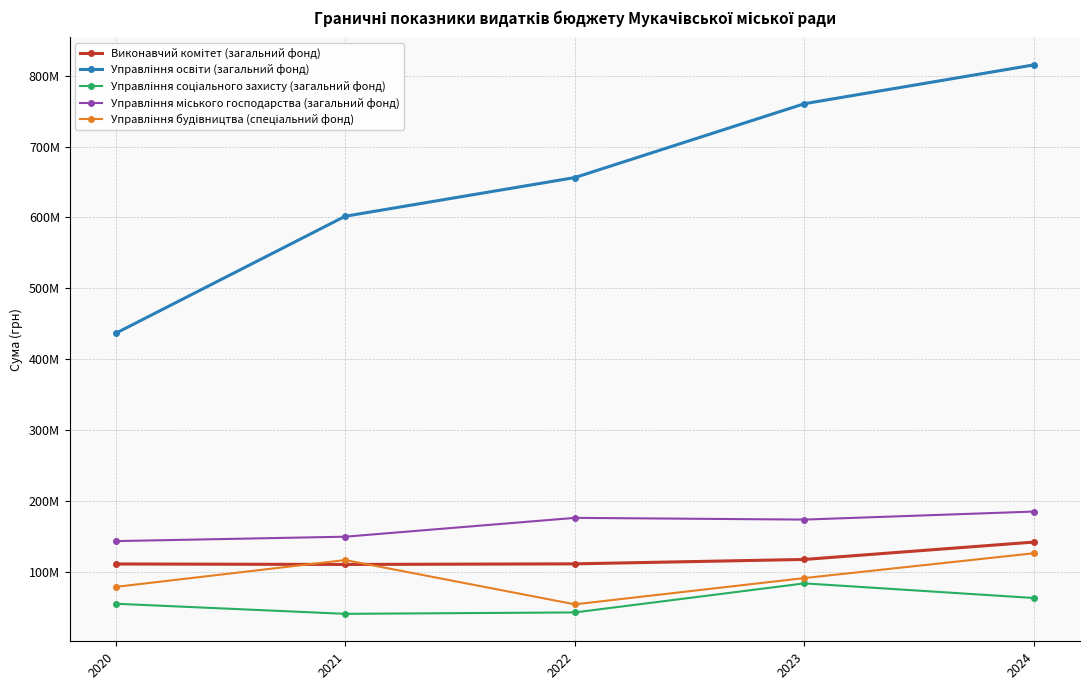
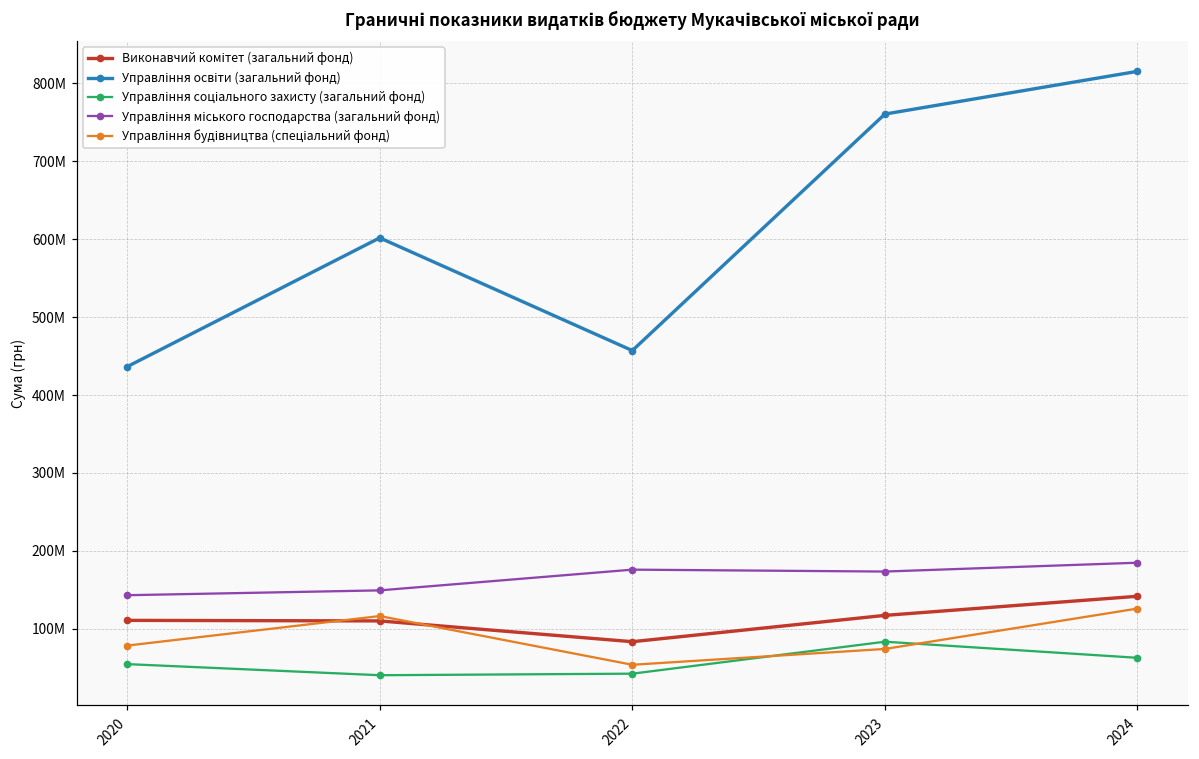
Виконавчий комітет (загальний фонд), 2022: 110000000 -> 80000000
Управління освіти (загальний фонд), 2022: 660000000 -> 460000000
Управління будівництва (спеціальний фонд), 2023: 90000000 -> 70000000
